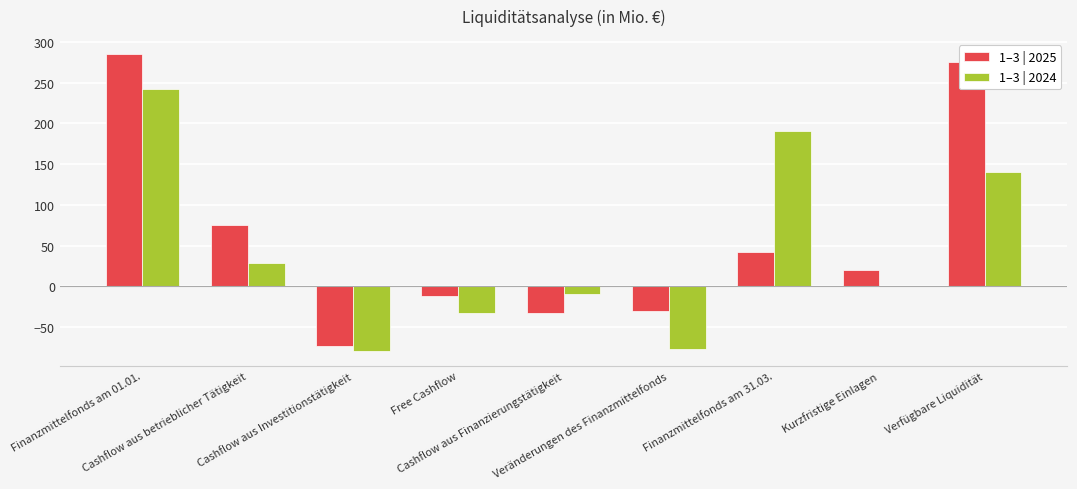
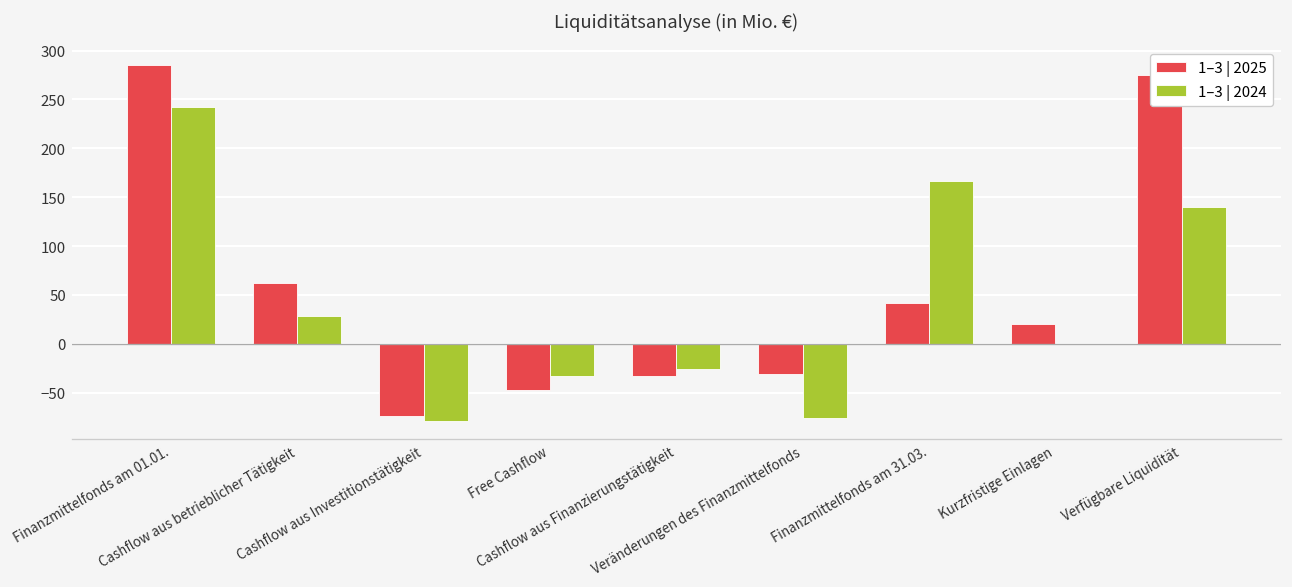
1–3 | 2025, Cashflow aus betrieblicher Tätigkeit: 80 -> 60
1–3 | 2025, Free Cashflow: -10 -> -50
1–3 | 2024, Cashflow aus Finanzierungstätigkeit: -10 -> -30
1–3 | 2024, Finanzmittelfonds am 31.03.: 190 -> 170
